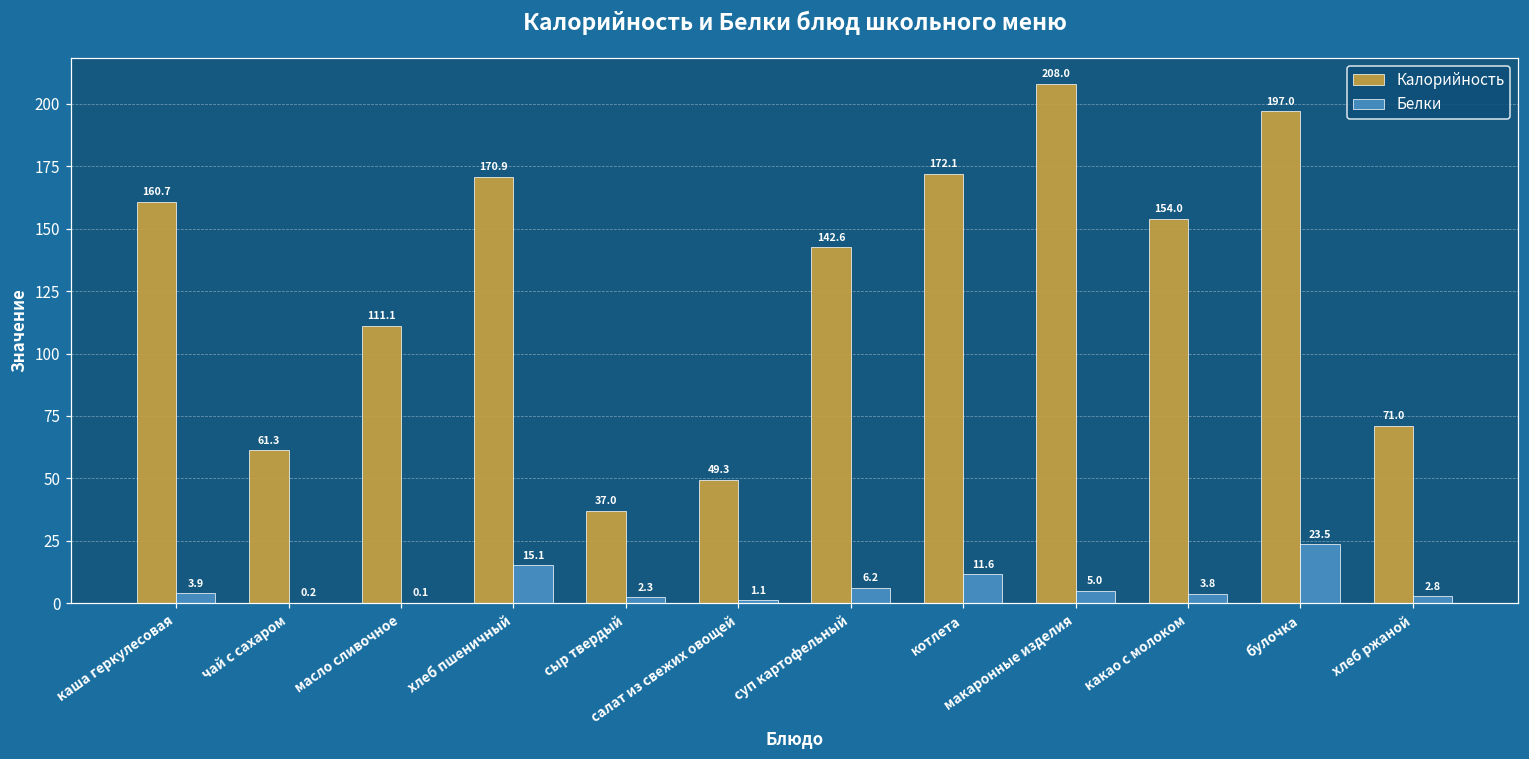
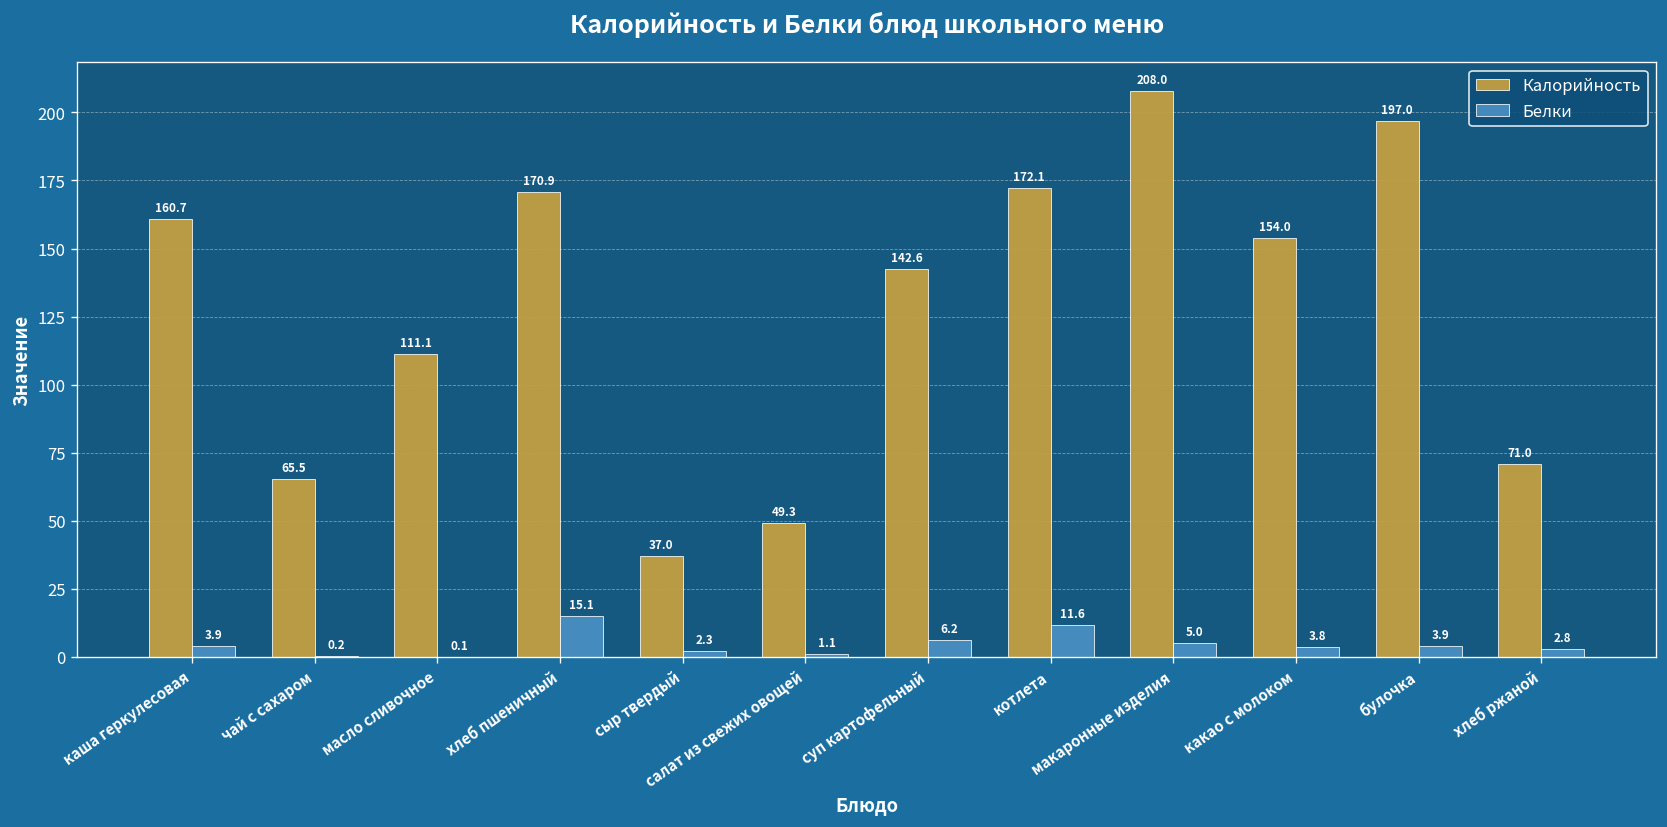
Калорийность, чай с сахаром: 61.3 -> 65.5
Белки, булочка: 23.5 -> 3.9
